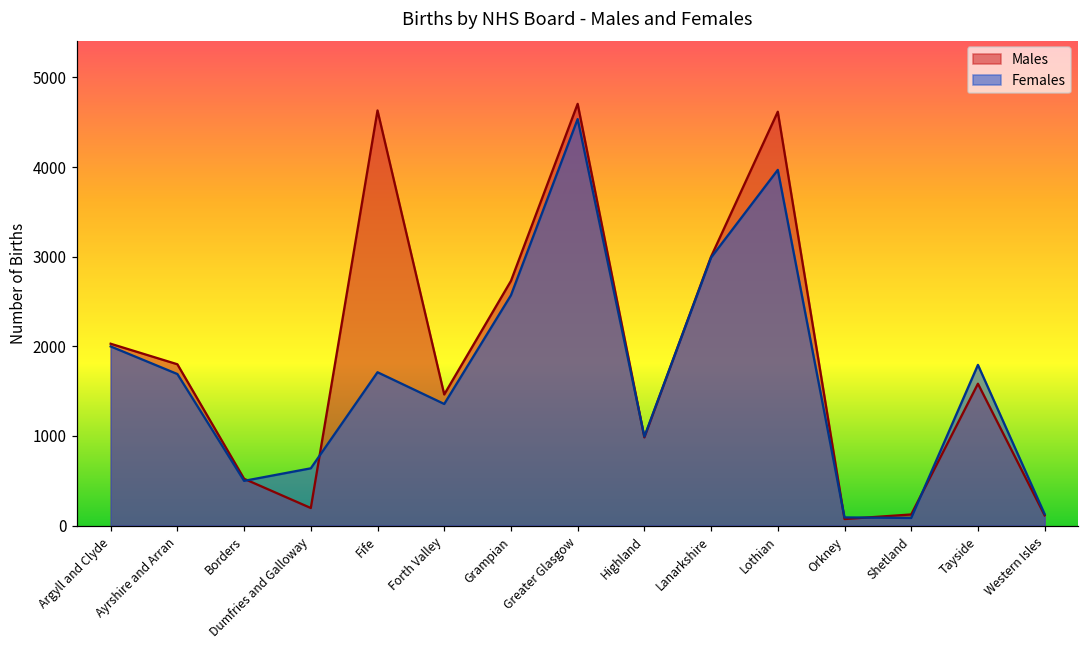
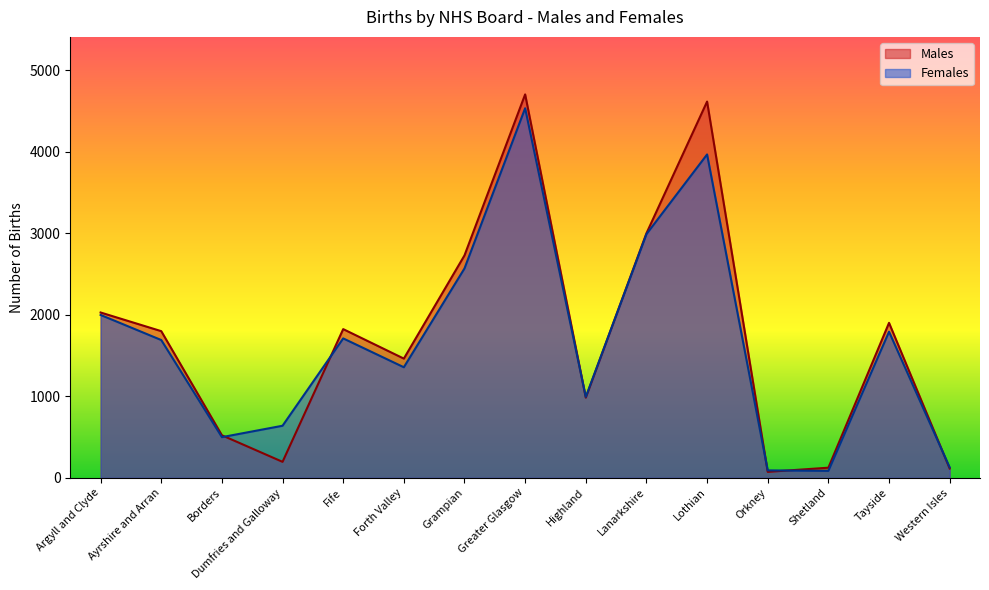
Males, Fife: 4600 -> 1800
Males, Tayside: 1600 -> 1900
